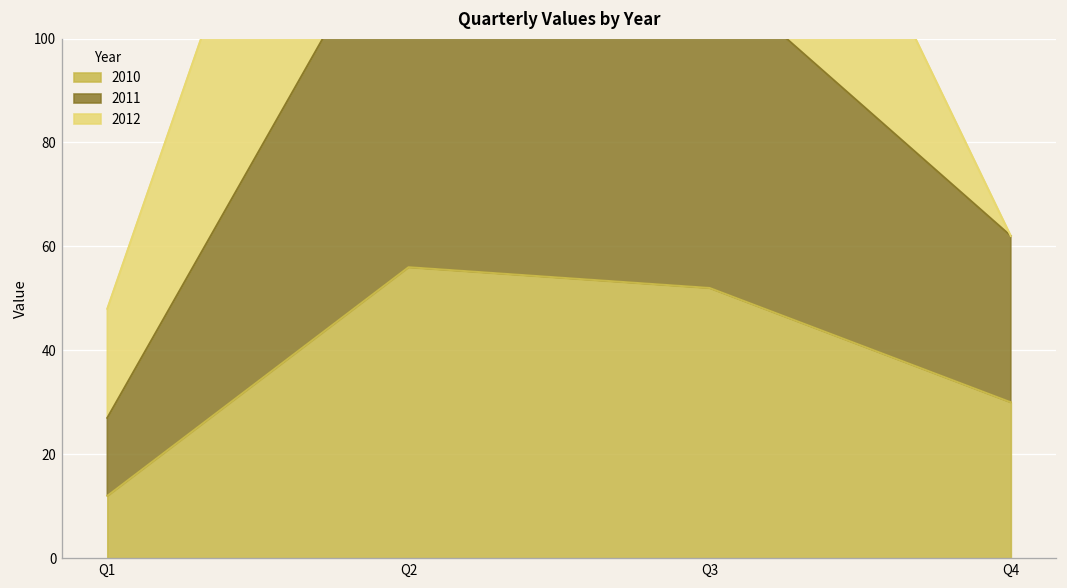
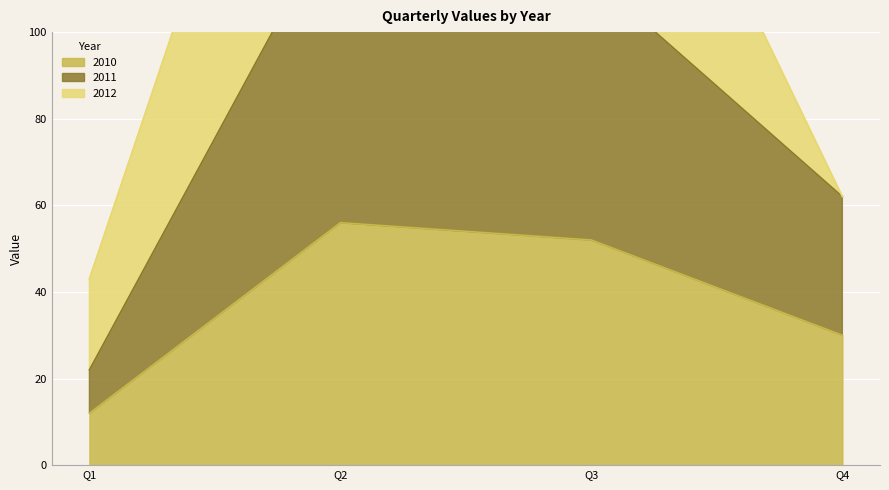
2011, Q1: 15 -> 10
